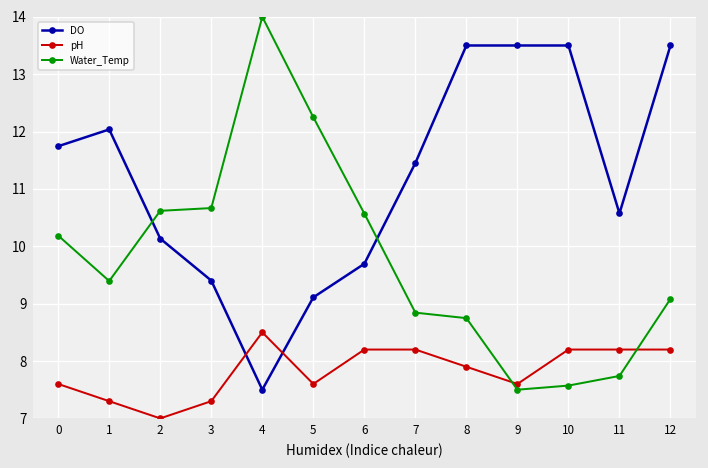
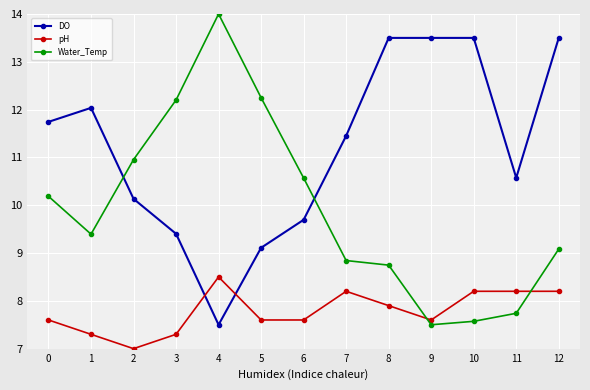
Water_Temp, 2: 10.6 -> 11.0
Water_Temp, 3: 10.7 -> 12.2
pH, 6: 8.2 -> 7.6
